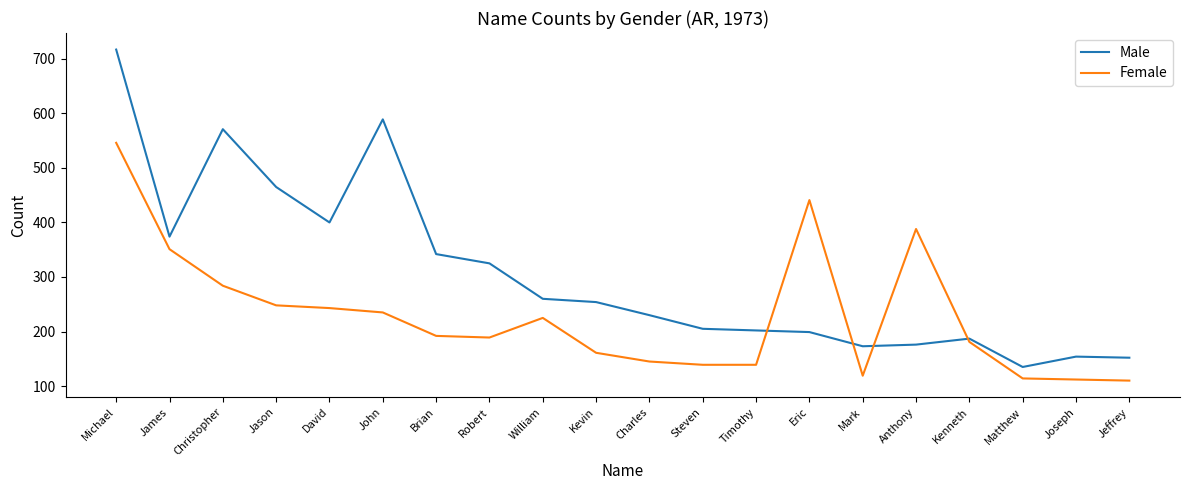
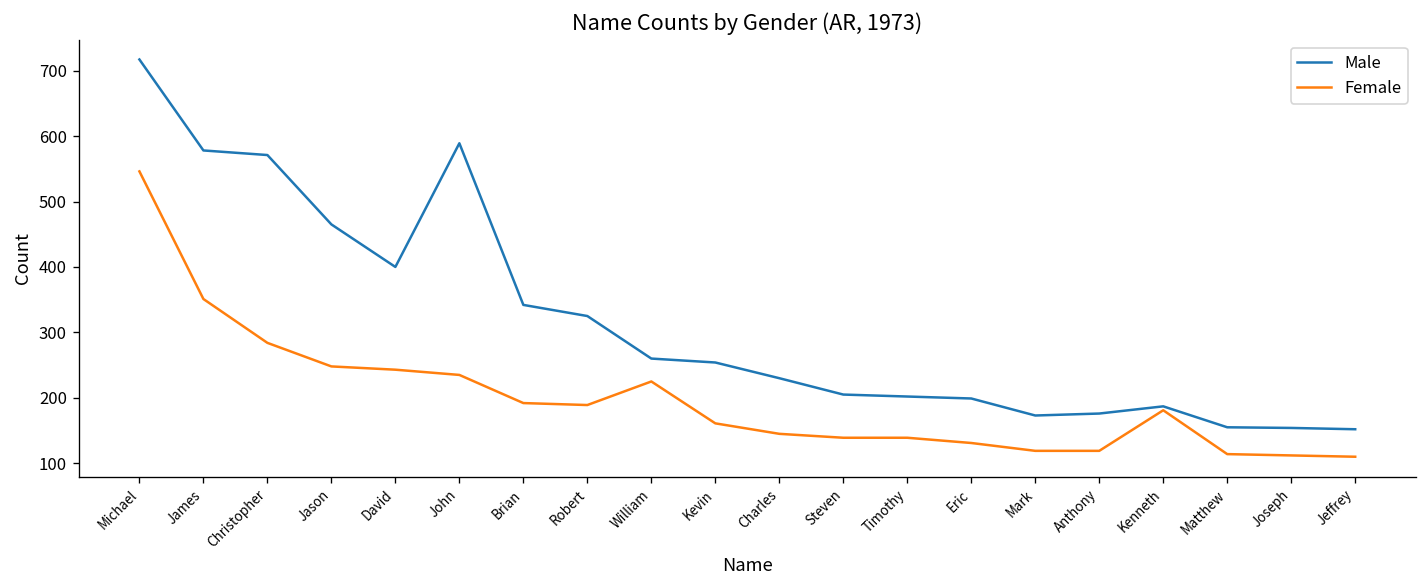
Male, James: 370 -> 580
Female, Eric: 440 -> 130
Female, Anthony: 390 -> 120
Male, Matthew: 140 -> 160
